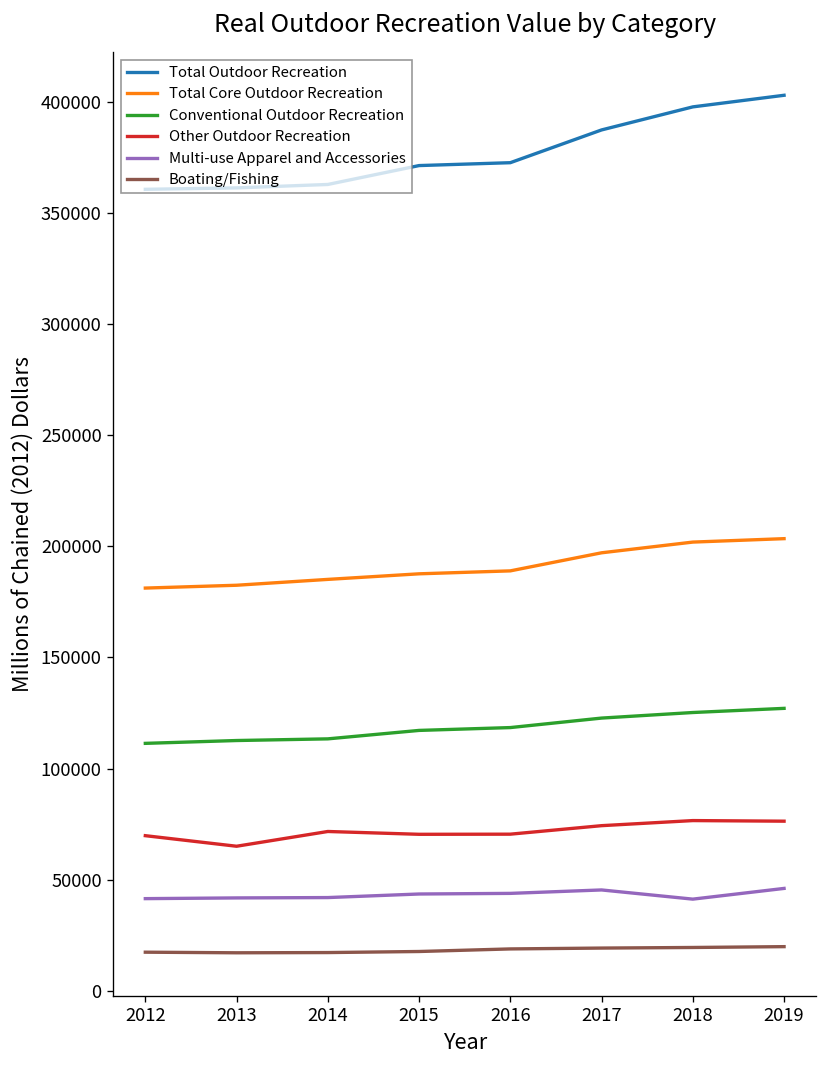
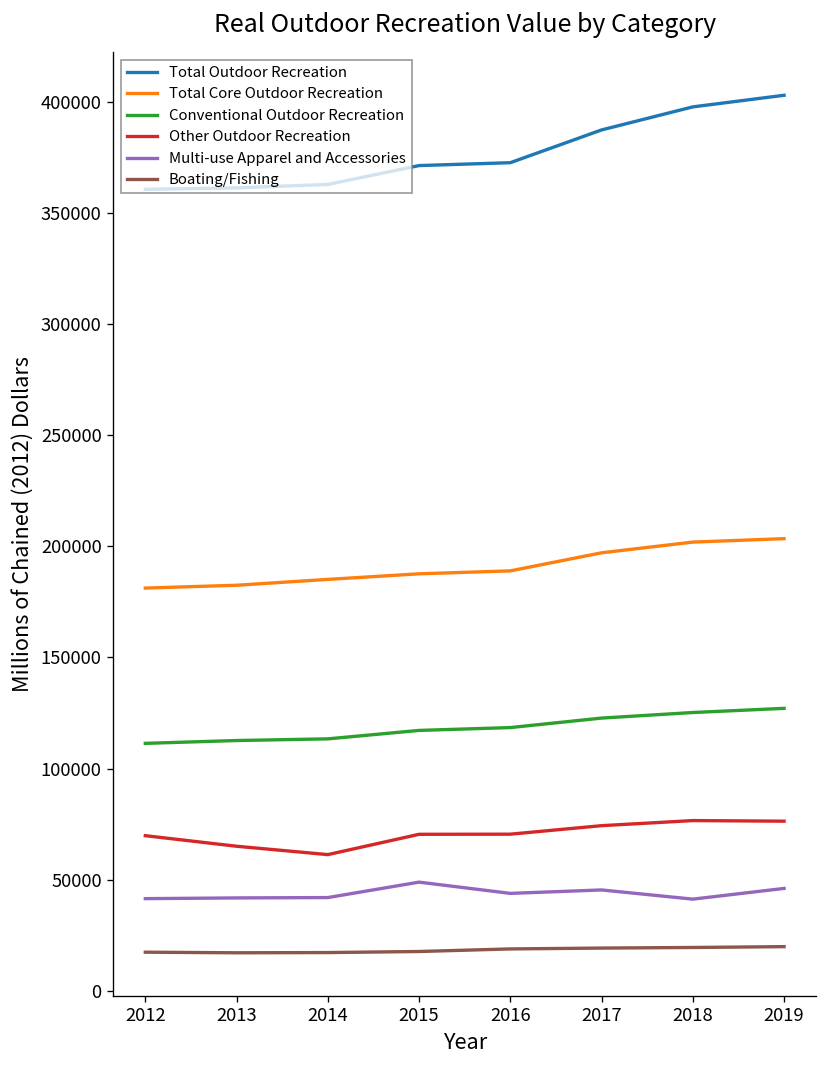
Other Outdoor Recreation, 2014: 72000 -> 61000
Multi-use Apparel and Accessories, 2015: 44000 -> 49000
